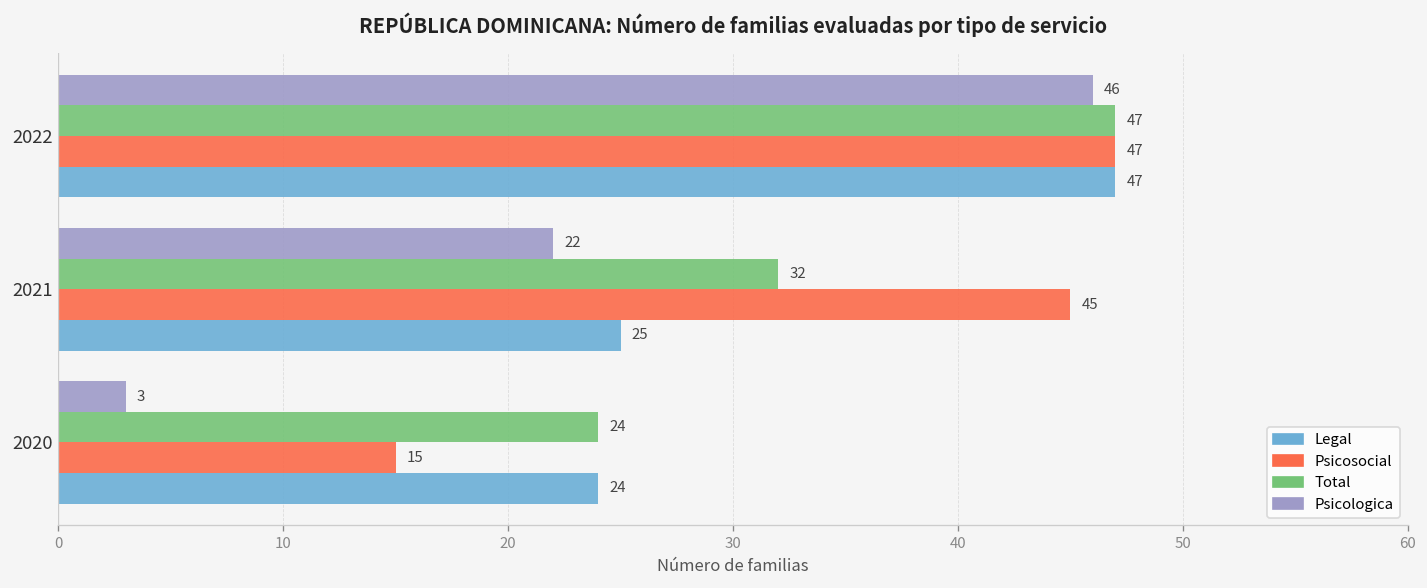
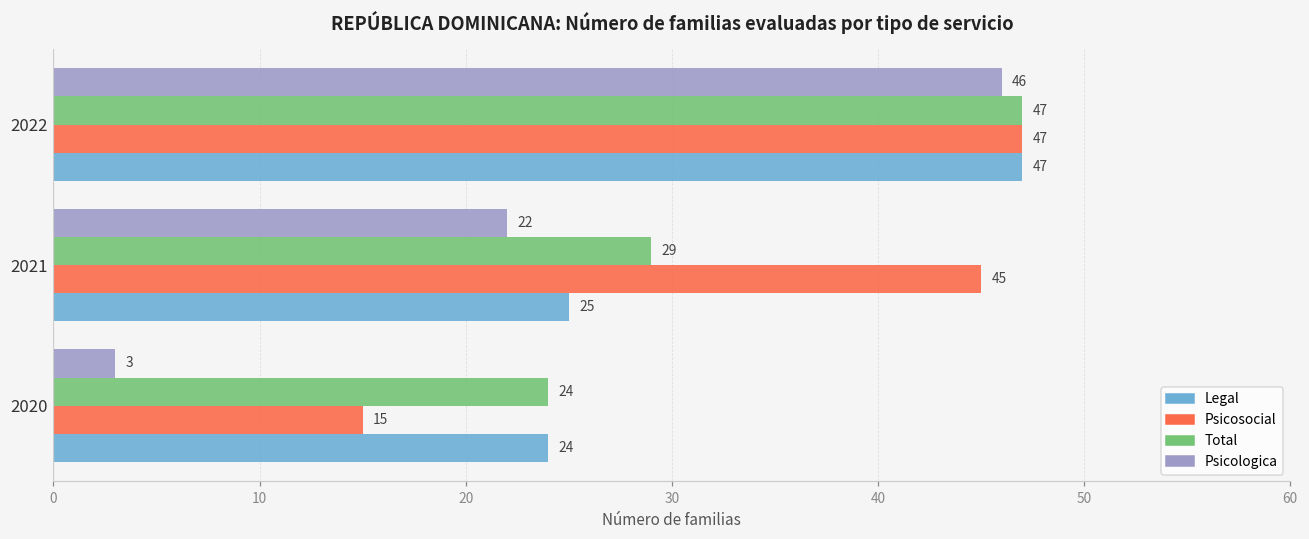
Total, 2021: 32 -> 29
